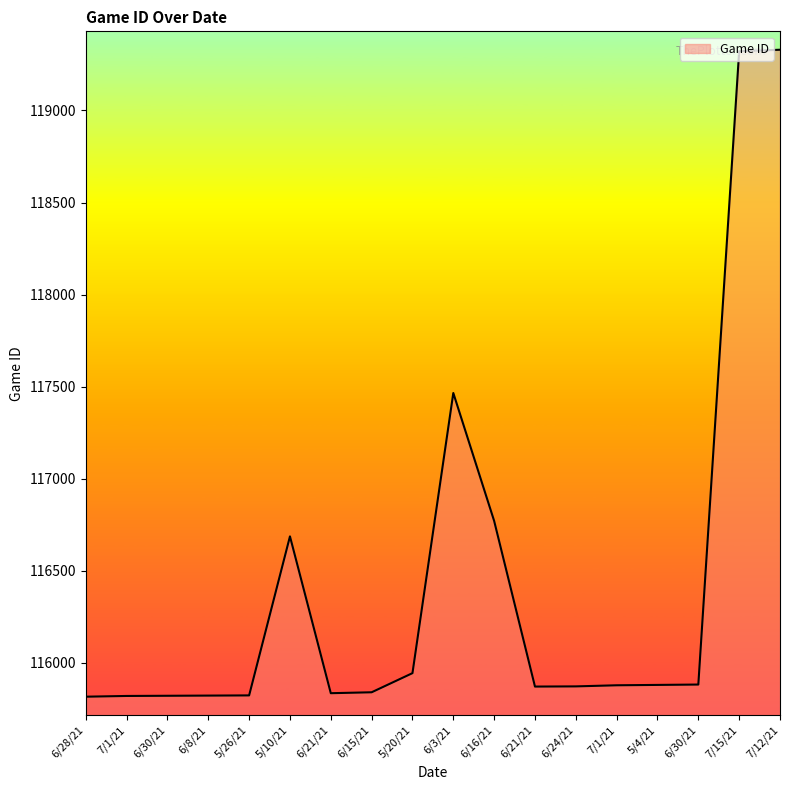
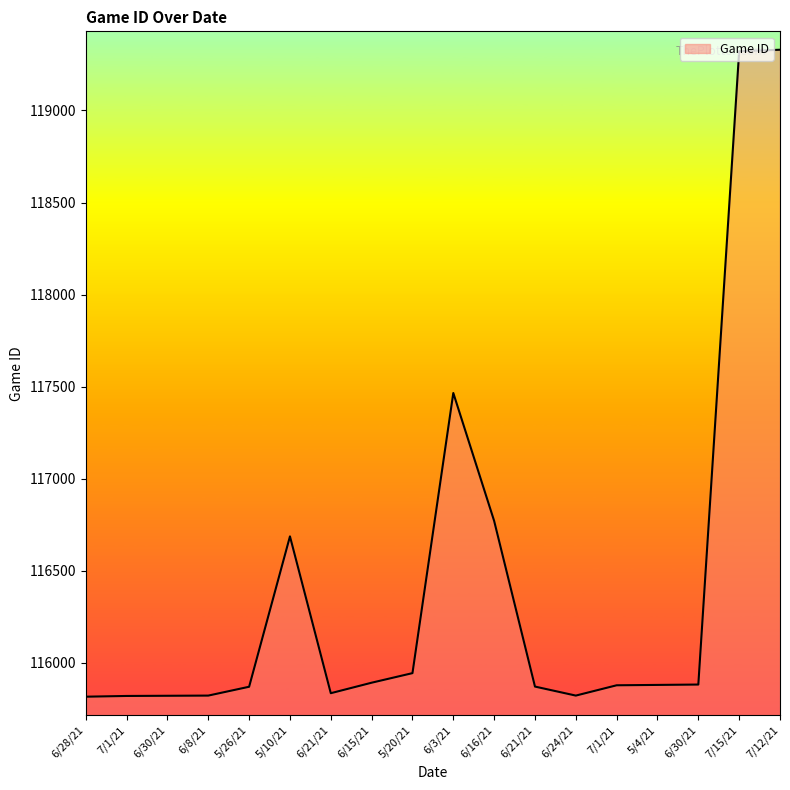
5/26/21: 115820 -> 115870
6/15/21: 115840 -> 115890
6/24/21: 115870 -> 115820
